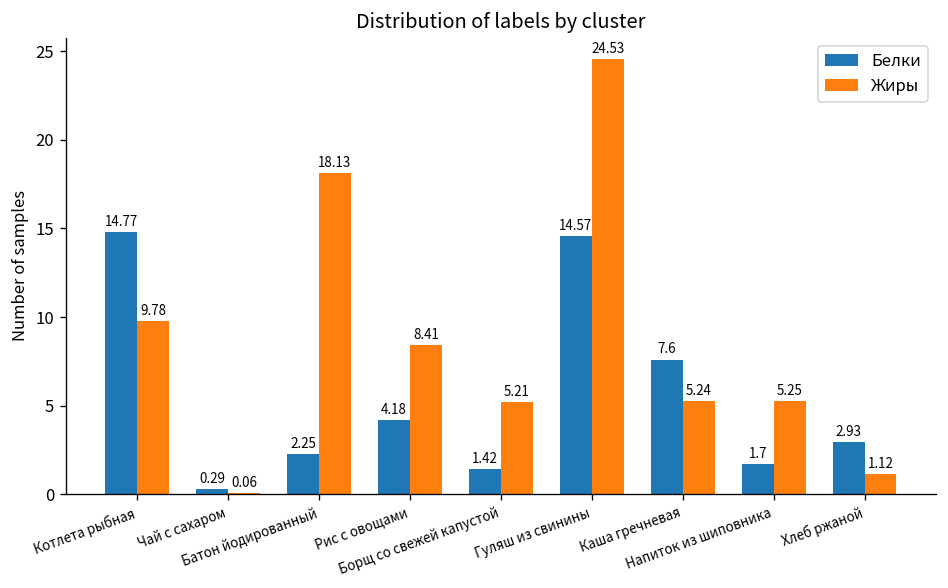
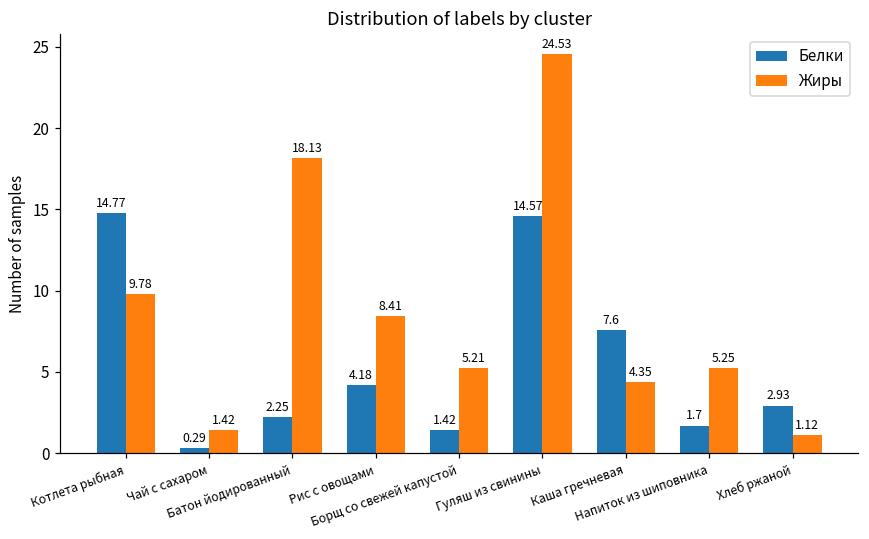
Жиры, Чай с сахаром: 0.06 -> 1.42
Жиры, Каша гречневая: 5.24 -> 4.35
